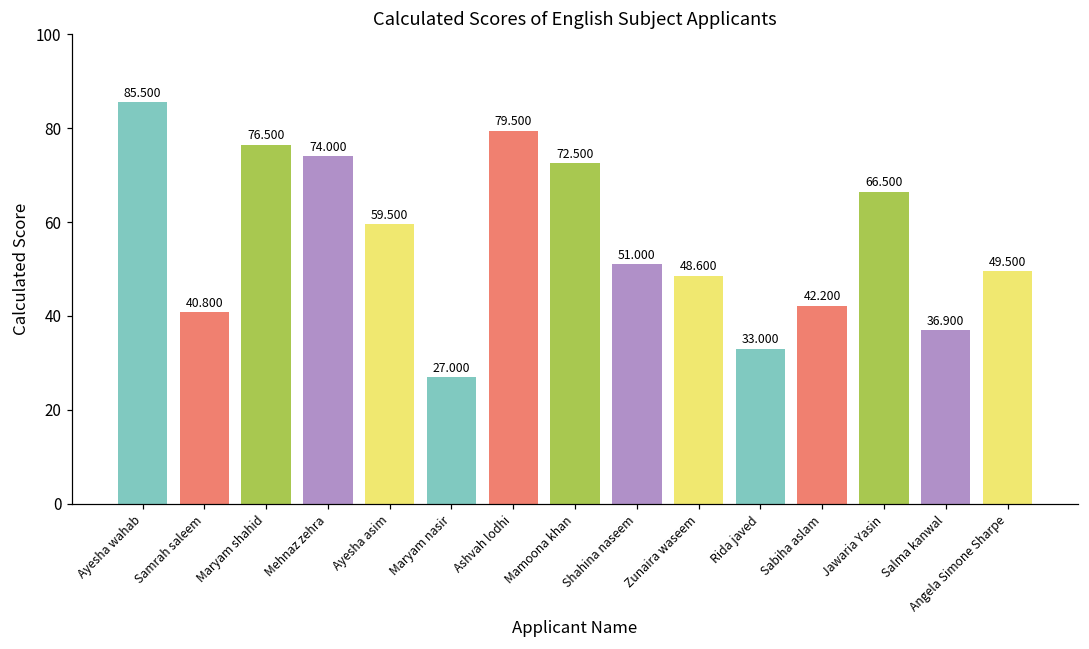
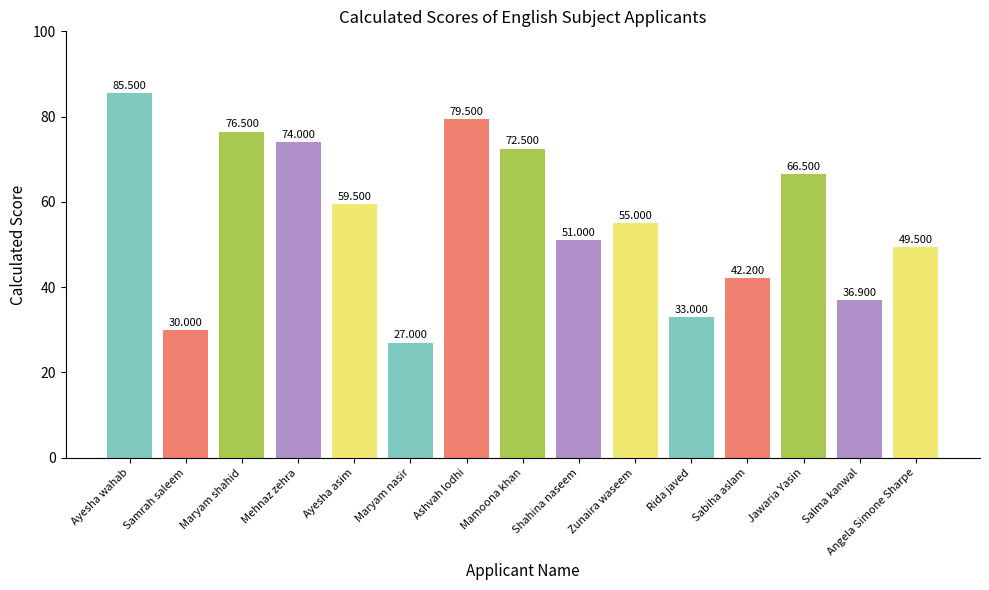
Samrah saleem: 40.800 -> 30.000
Zunaira waseem: 48.600 -> 55.000
